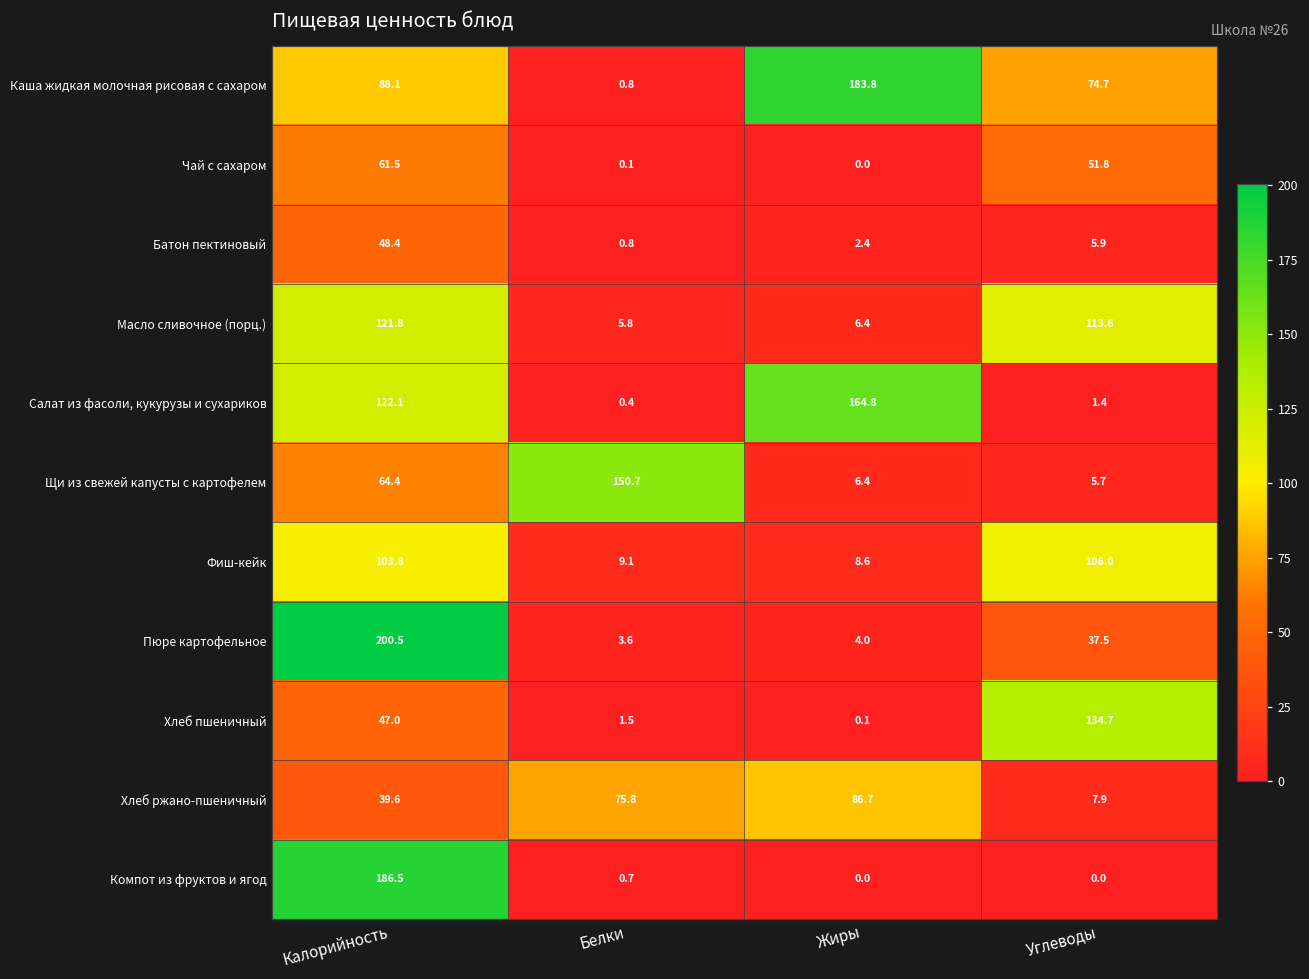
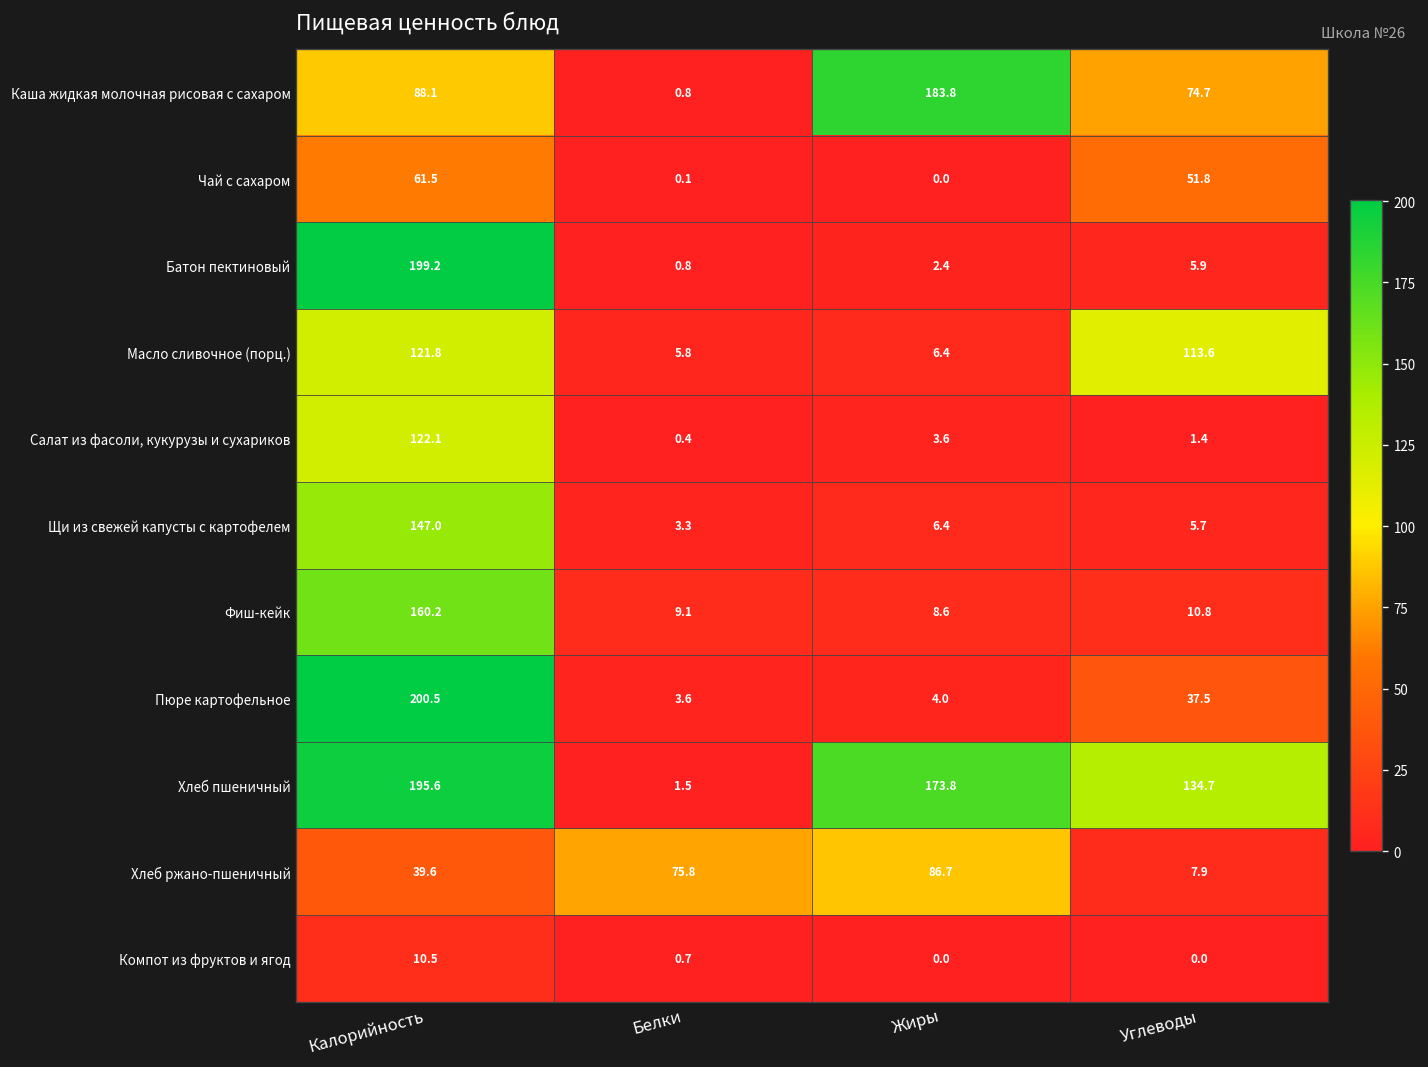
Батон пектиновый, Калорийность: 48.4 -> 199.2
Салат из фасоли, кукурузы и сухариков, Жиры: 164.8 -> 3.6
Щи из свежей капусты с картофелем, Калорийность: 64.4 -> 147.0
Щи из свежей капусты с картофелем, Белки: 150.7 -> 3.3
Фиш-кейк, Калорийность: 103.8 -> 160.2
Фиш-кейк, Углеводы: 106.0 -> 10.8
Хлеб пшеничный, Калорийность: 47.0 -> 195.6
Хлеб пшеничный, Жиры: 0.1 -> 173.8
Компот из фруктов и ягод, Калорийность: 186.5 -> 10.5
